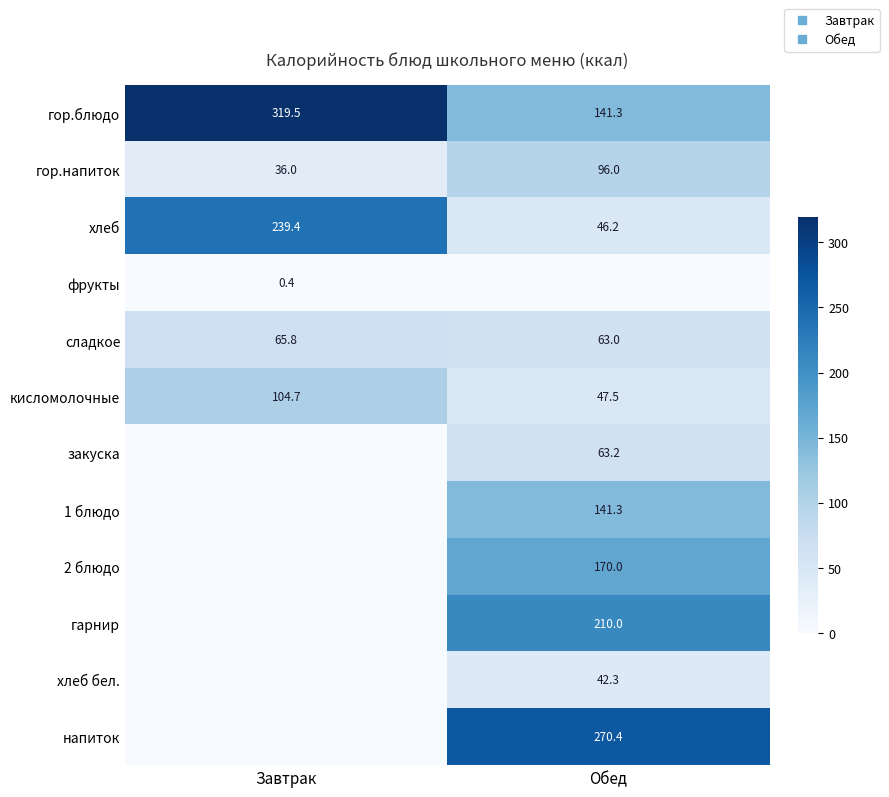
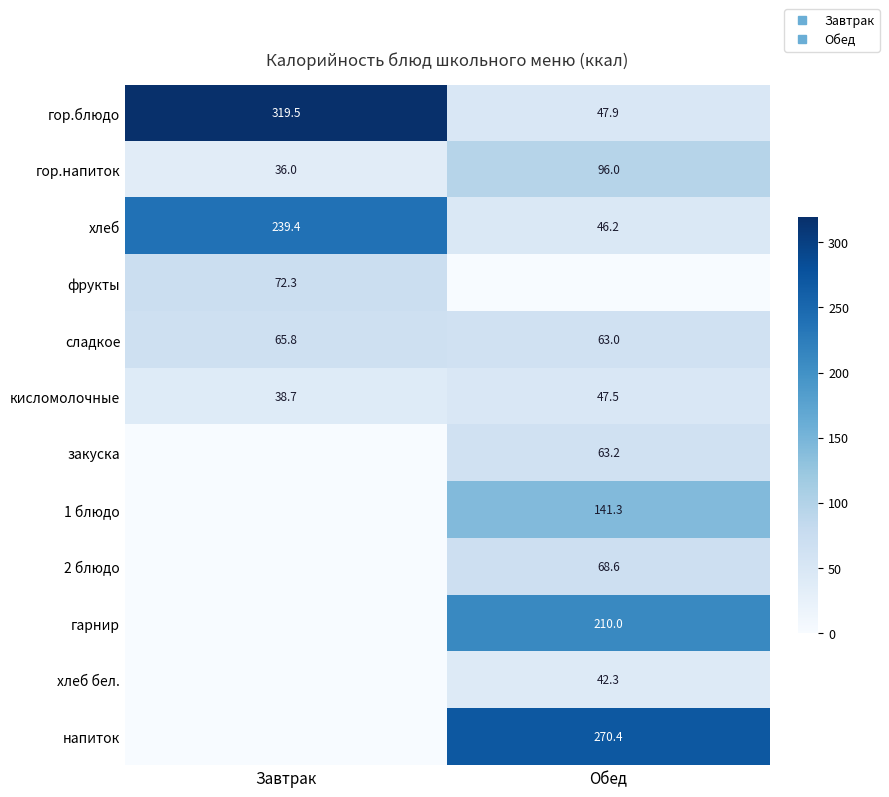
гор.блюдо, Обед: 141.3 -> 47.9
фрукты, Завтрак: 0.4 -> 72.3
кисломолочные, Завтрак: 104.7 -> 38.7
2 блюдо, Обед: 170.0 -> 68.6
